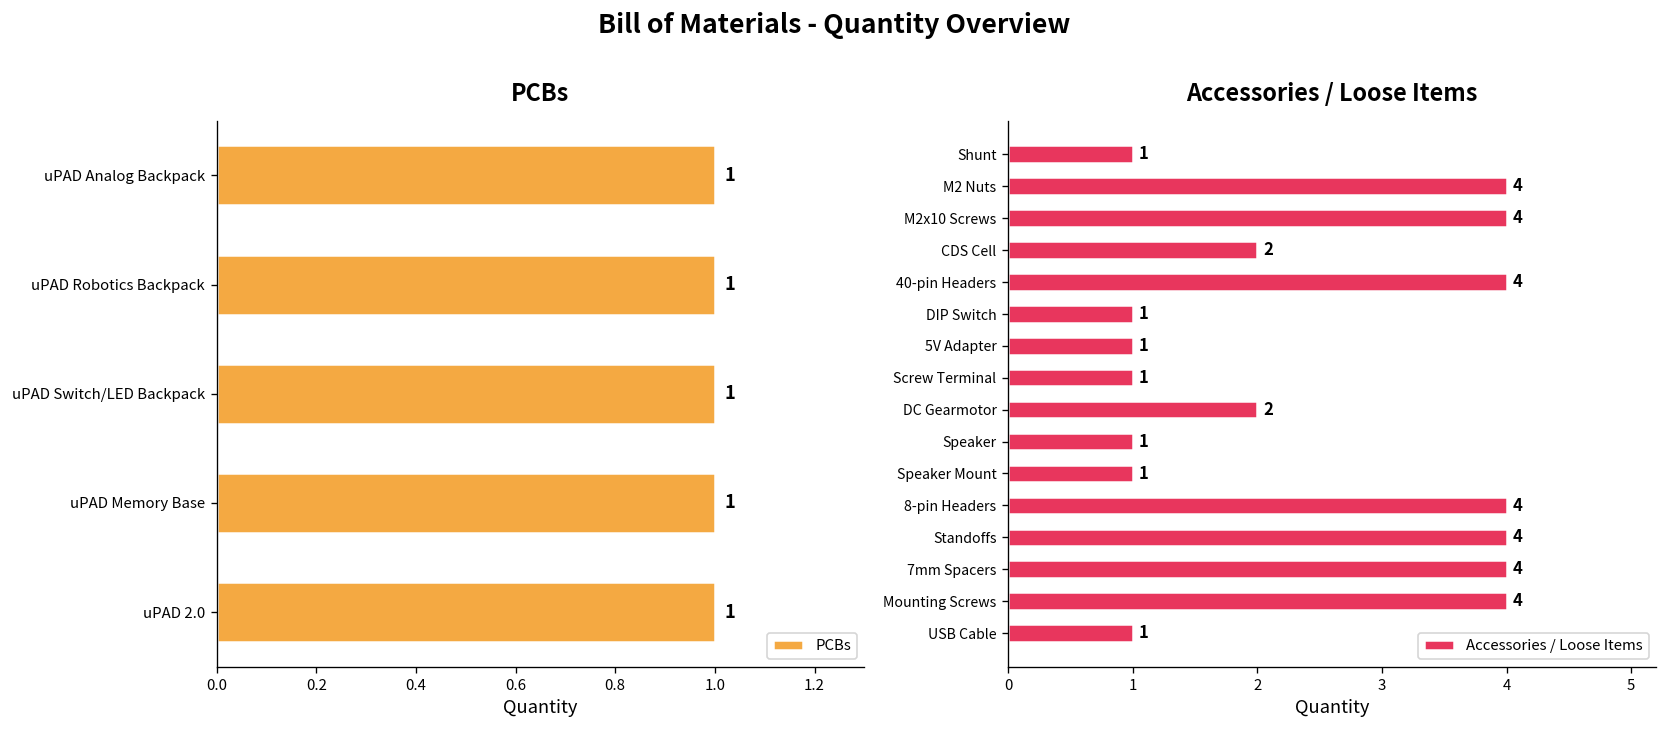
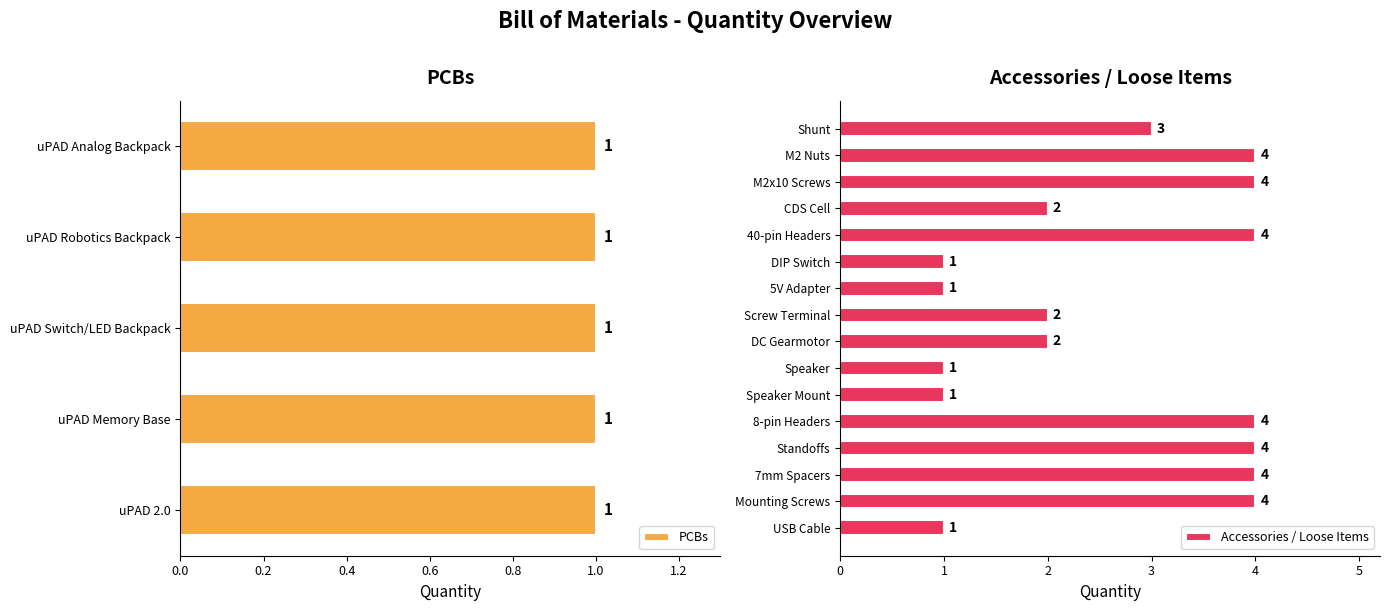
Accessories / Loose Items, Shunt: 1 -> 3
Accessories / Loose Items, Screw Terminal: 1 -> 2
